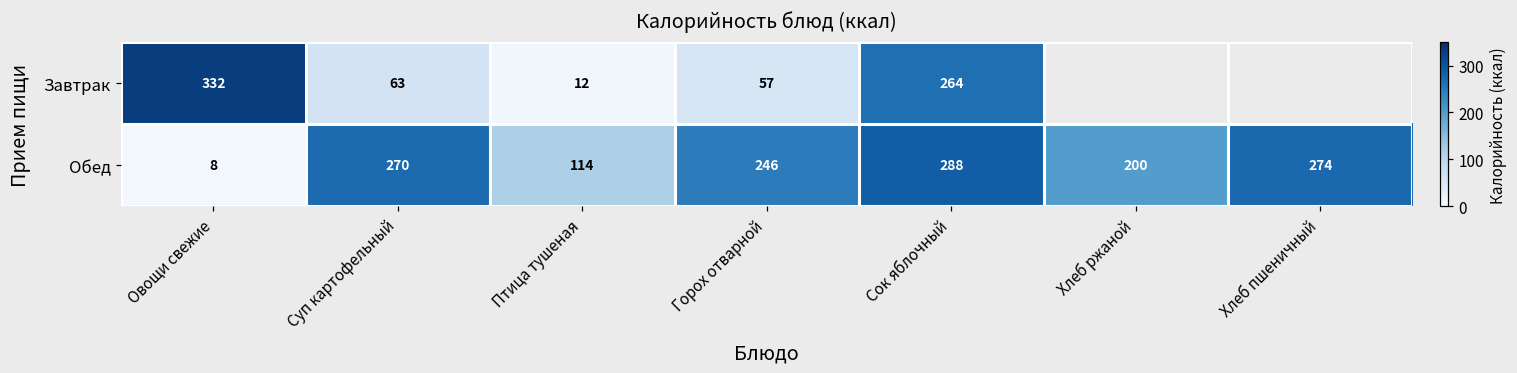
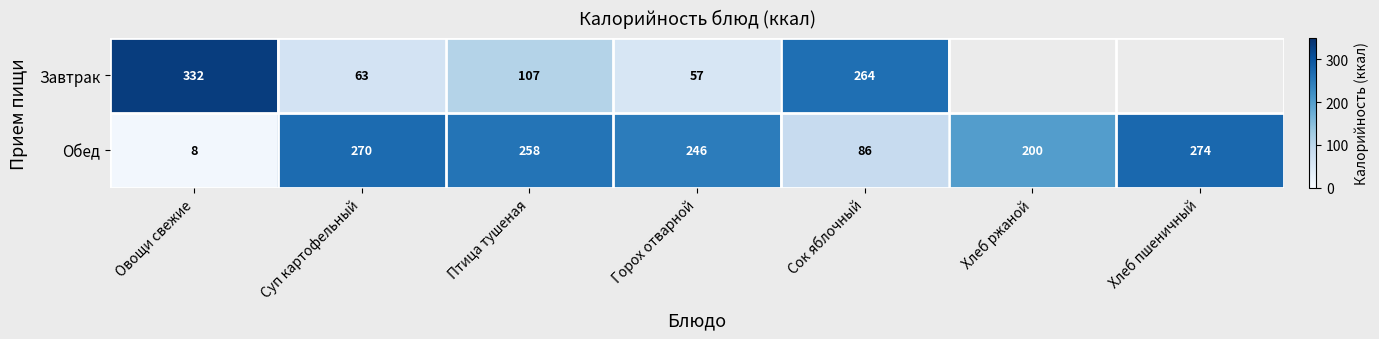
Завтрак, Птица тушеная: 12 -> 107
Обед, Птица тушеная: 114 -> 258
Обед, Сок яблочный: 288 -> 86
